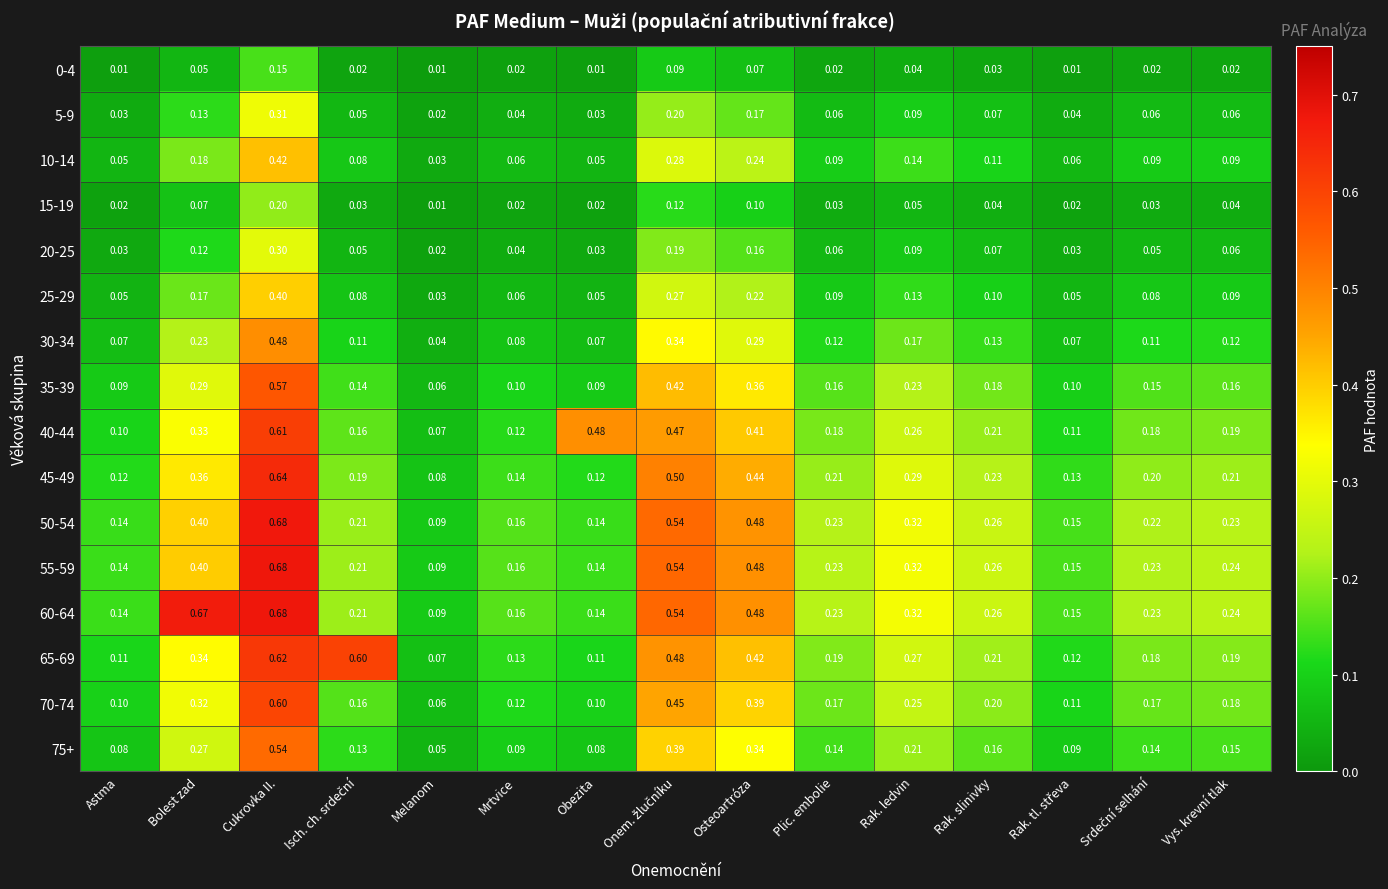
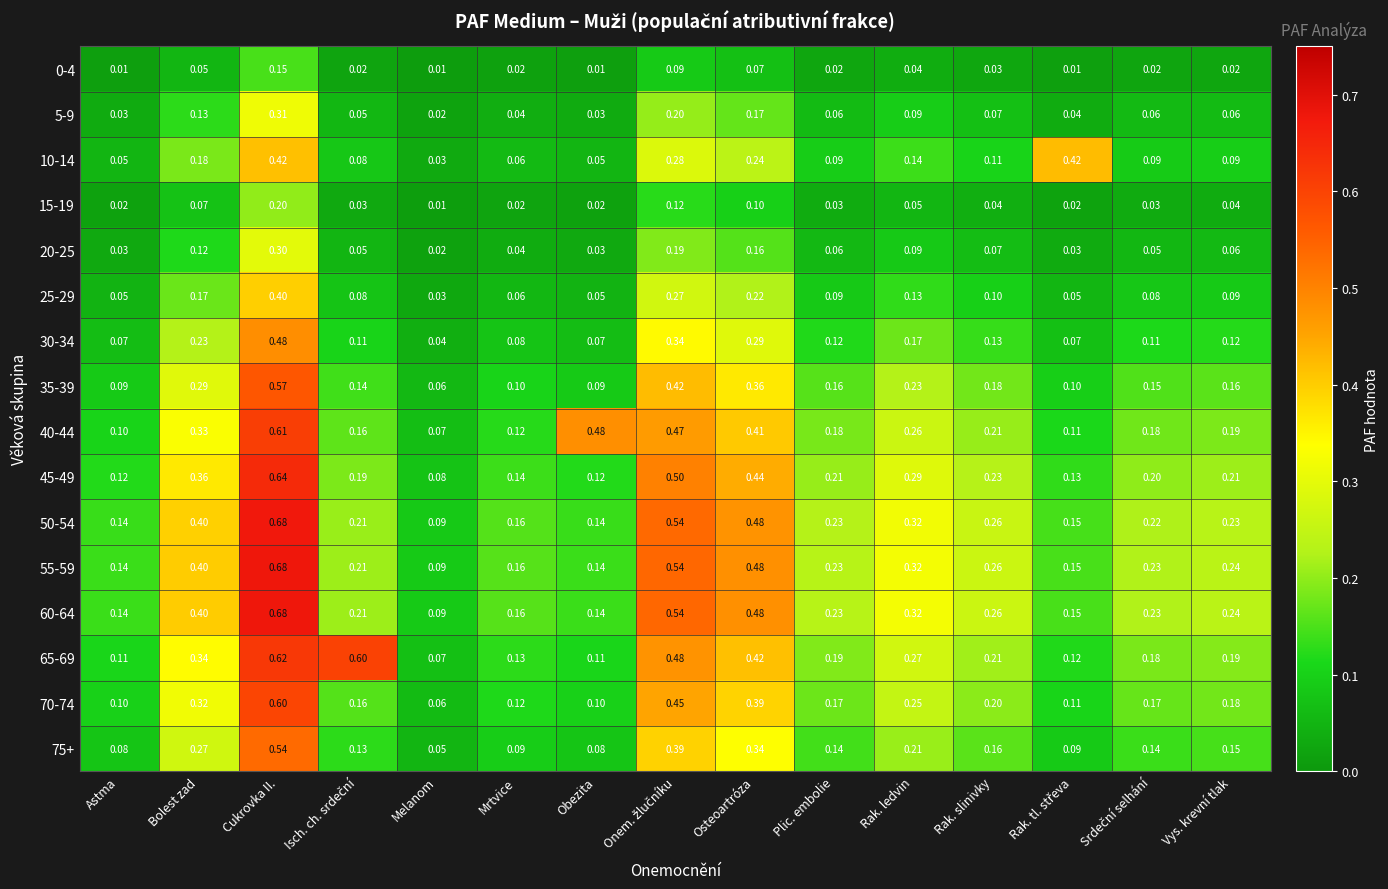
10-14, Rak. tl. střeva: 0.06 -> 0.42
60-64, Bolest zad: 0.67 -> 0.40
